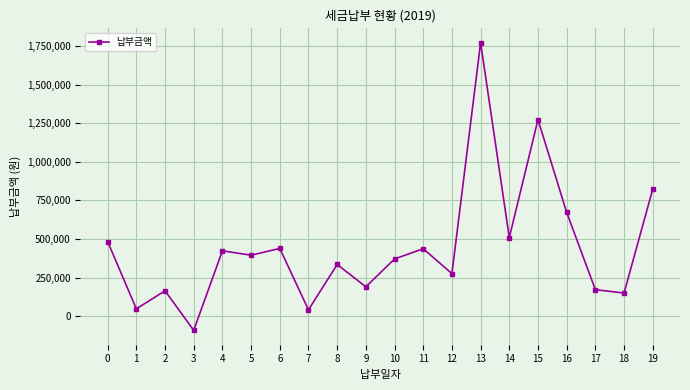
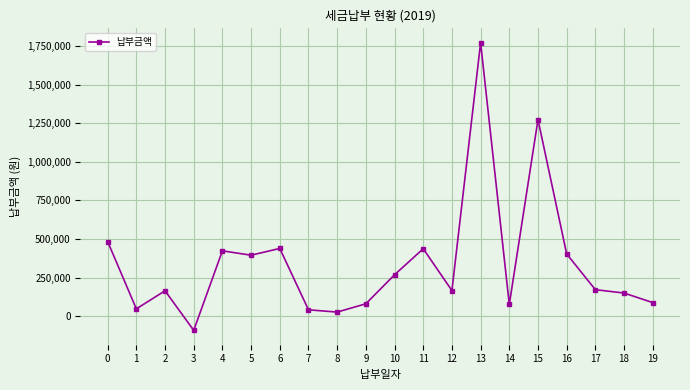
8: 330,000 -> 30,000
9: 190,000 -> 80,000
10: 370,000 -> 270,000
12: 280,000 -> 170,000
14: 510,000 -> 80,000
16: 670,000 -> 400,000
19: 820,000 -> 90,000
